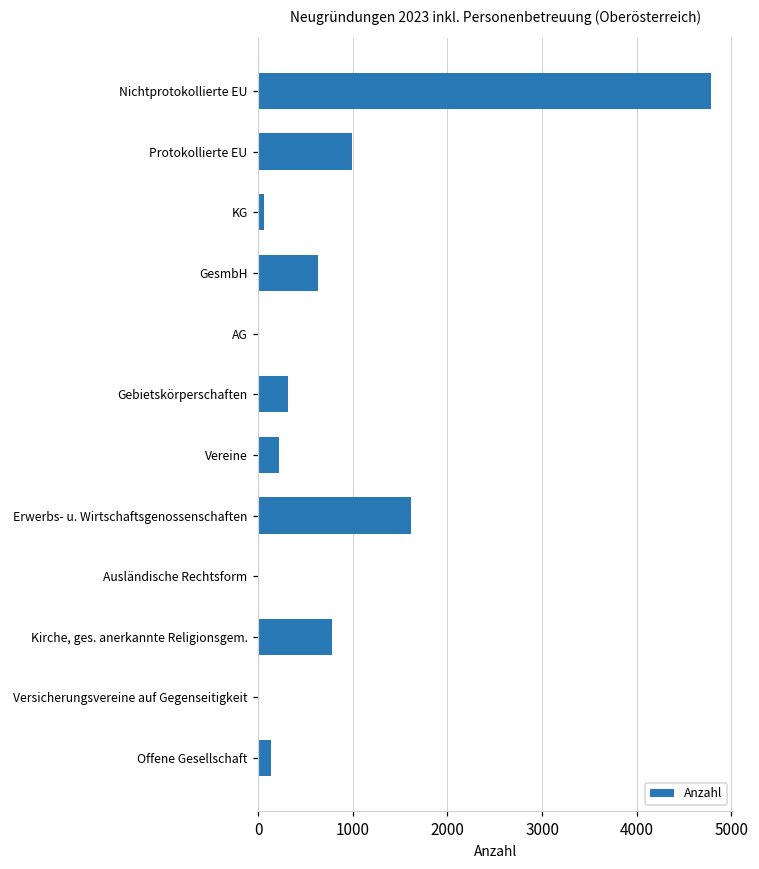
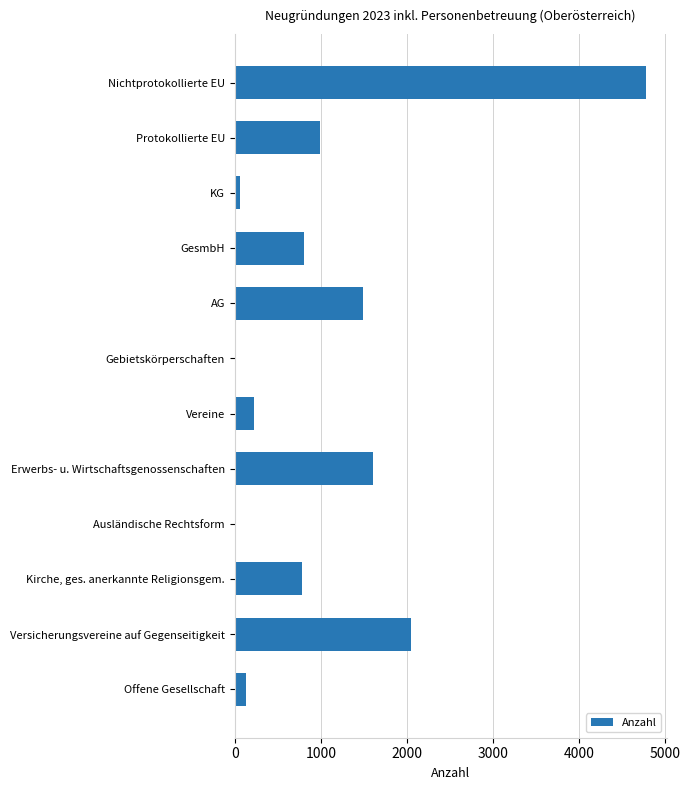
GesmbH: 600 -> 800
AG: 0 -> 1500
Gebietskörperschaften: 300 -> 0
Versicherungsvereine auf Gegenseitigkeit: 0 -> 2100
